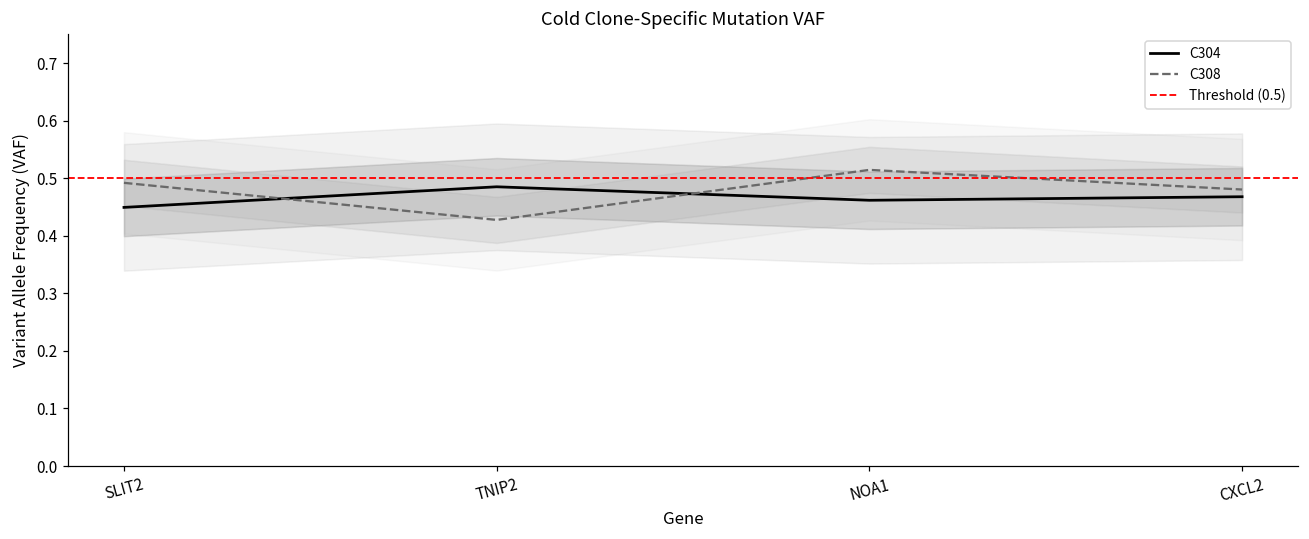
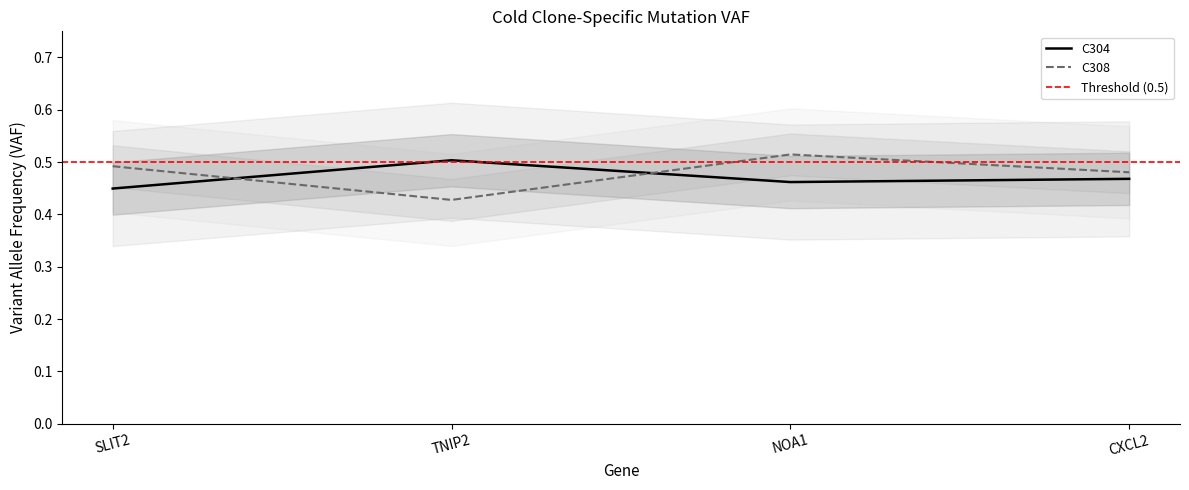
C304, TNIP2: 0.49 -> 0.50
